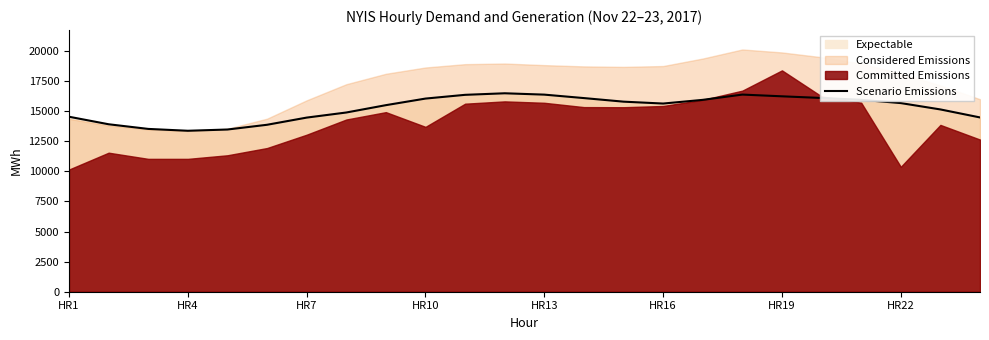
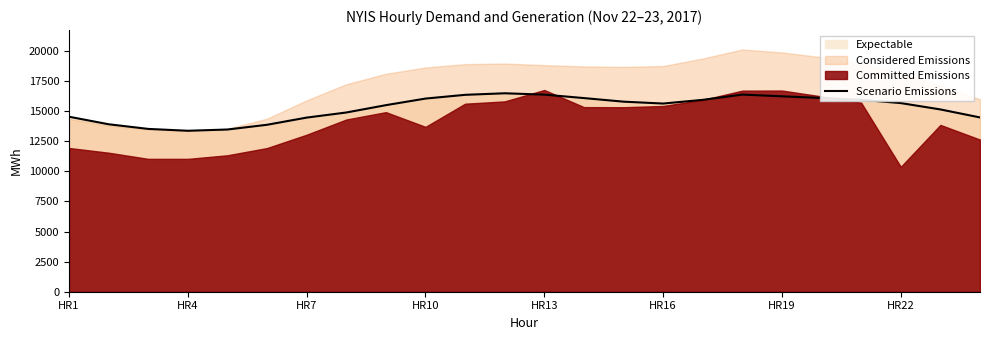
Committed Emissions, HR1: 10200 -> 11900
Committed Emissions, HR13: 15700 -> 16800
Committed Emissions, HR19: 18400 -> 16700
